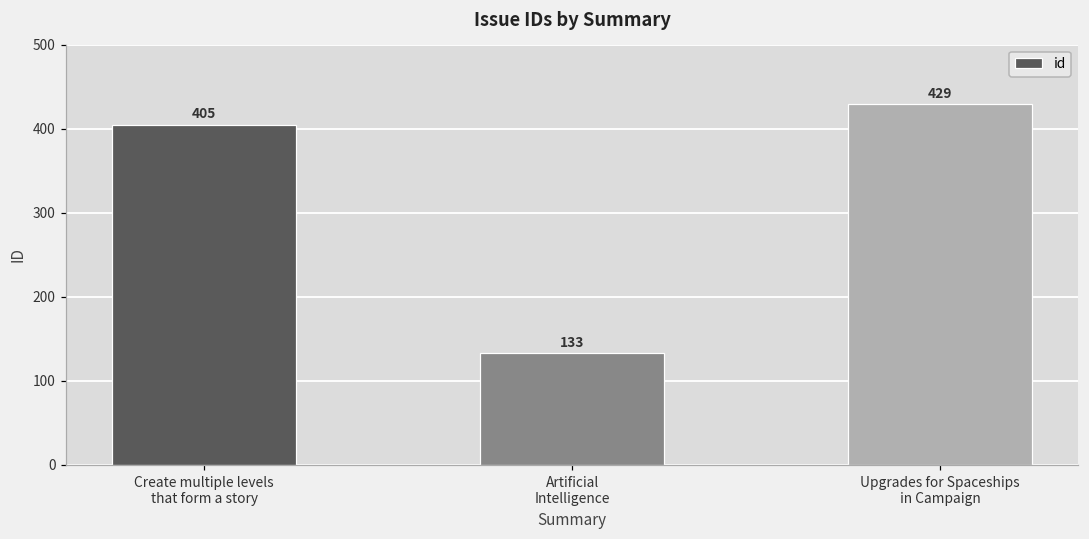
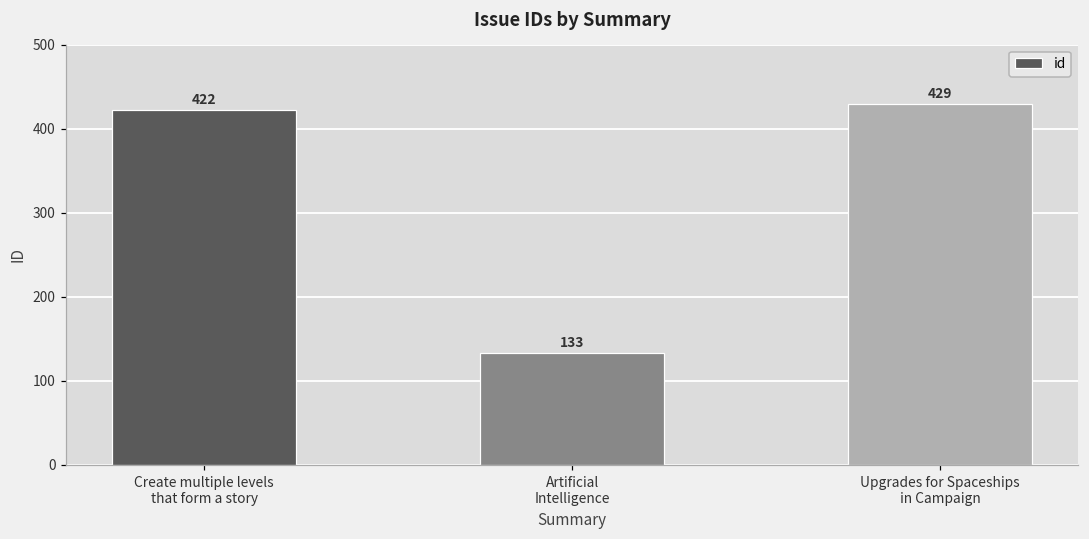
Create multiple levels that form a story: 405 -> 422
